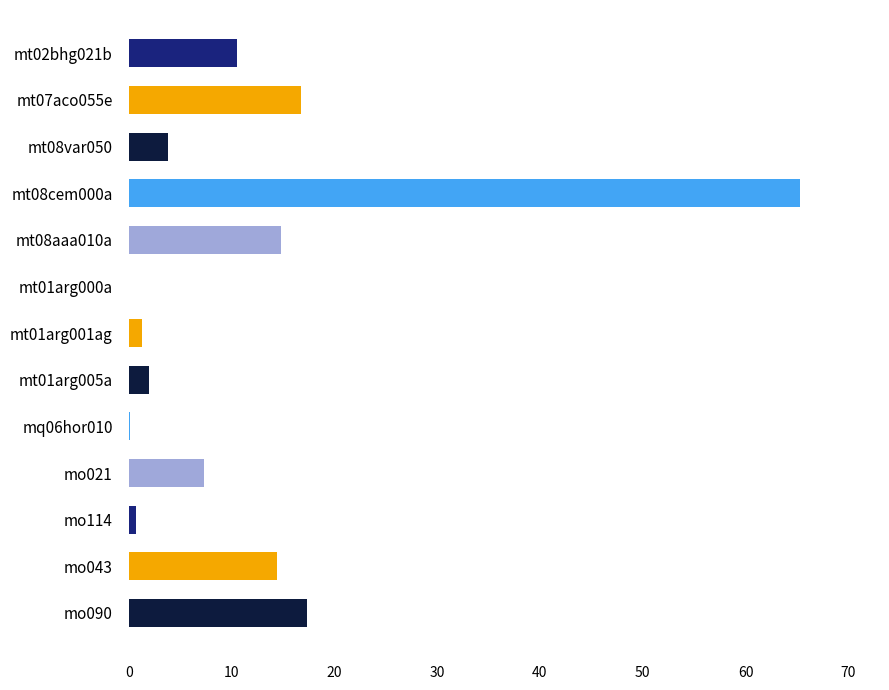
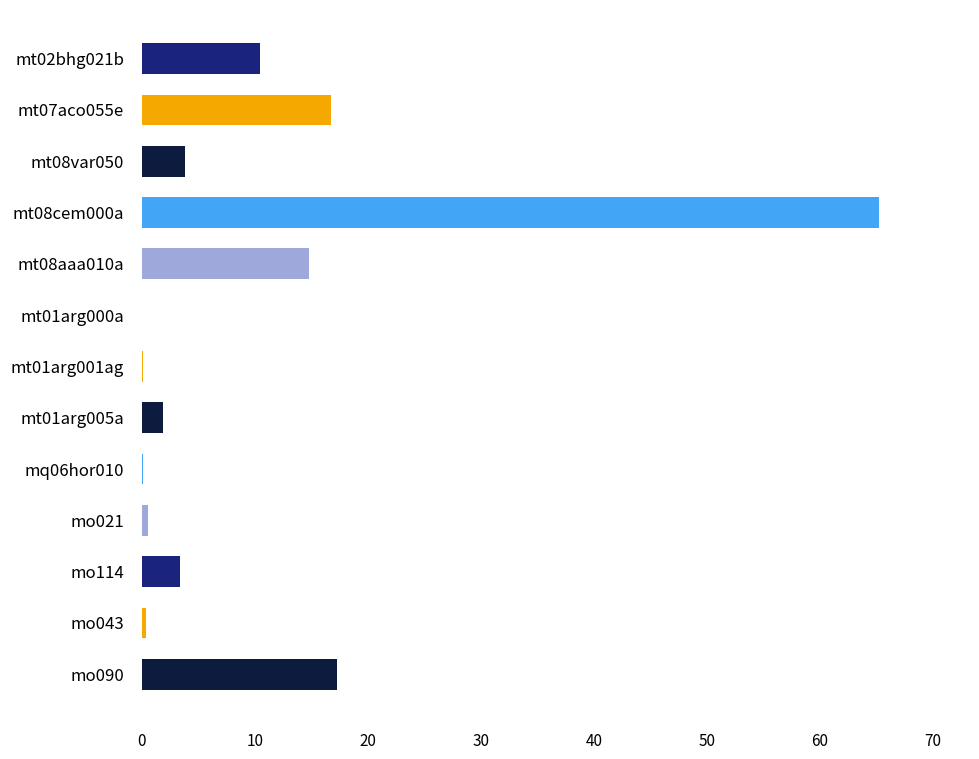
mt01arg001ag: 1.3 -> 0.1
mo021: 7.3 -> 0.6
mo114: 0.8 -> 3.4
mo043: 14.4 -> 0.4
